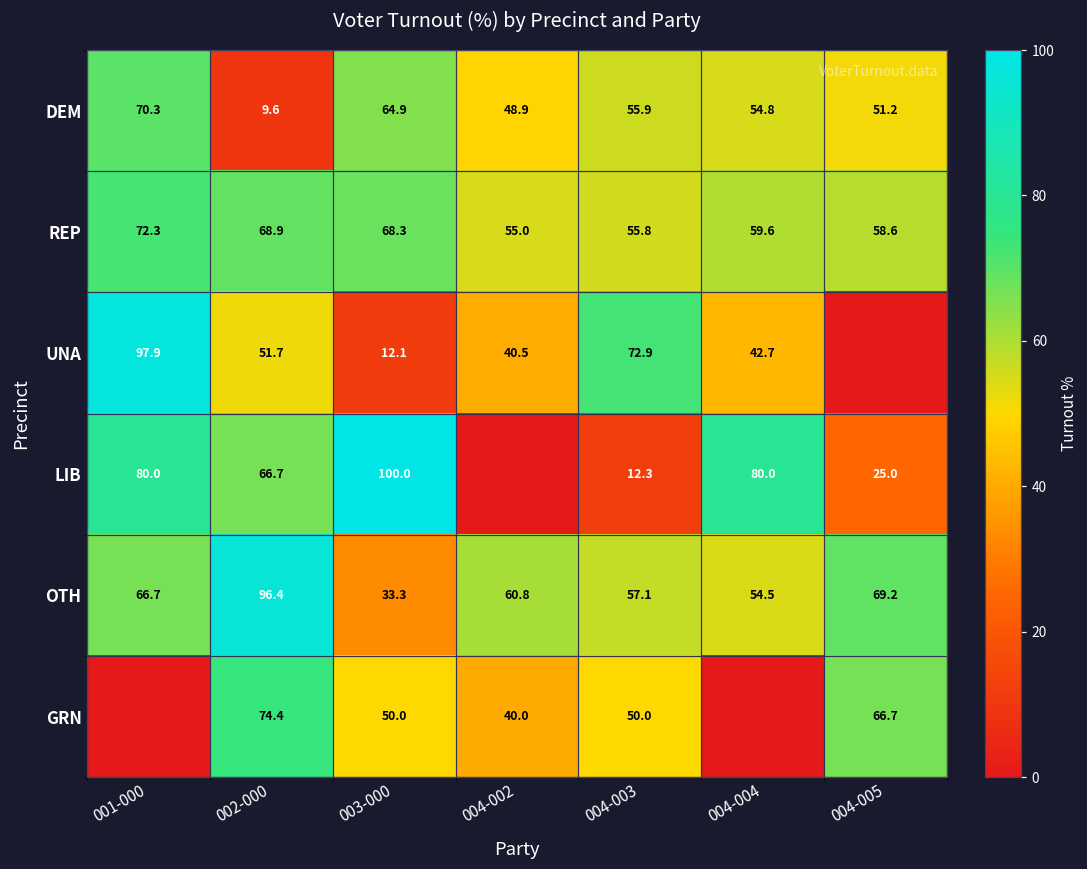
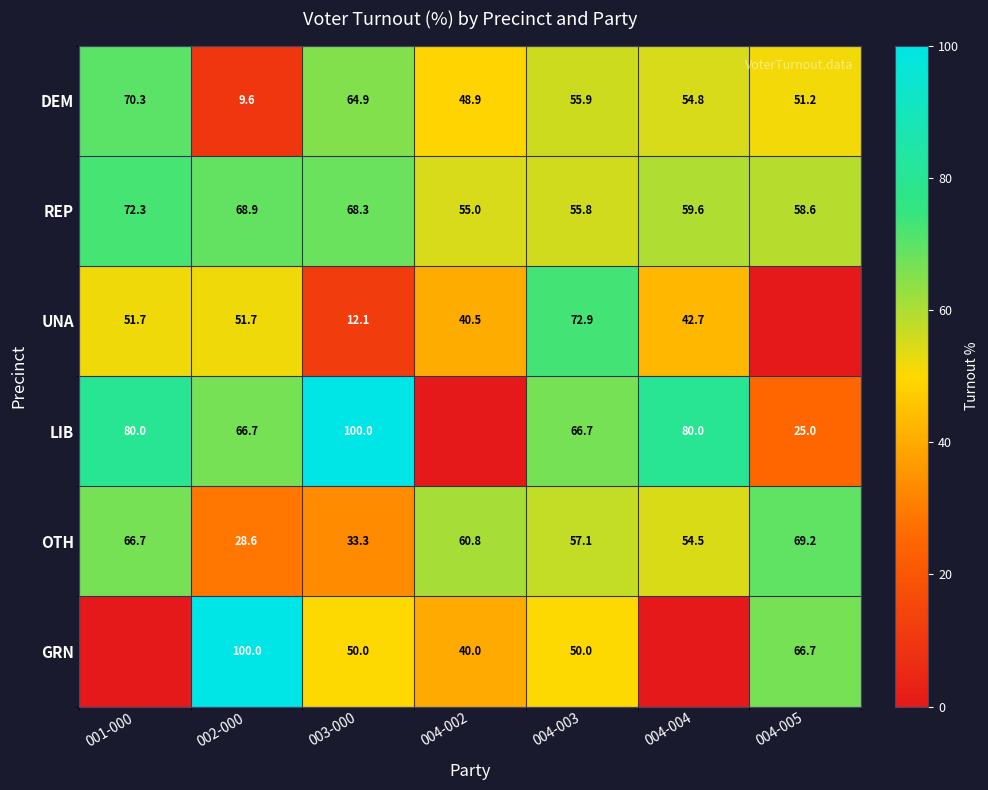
UNA, 001-000: 97.9 -> 51.7
LIB, 004-003: 12.3 -> 66.7
OTH, 002-000: 96.4 -> 28.6
GRN, 002-000: 74.4 -> 100.0
